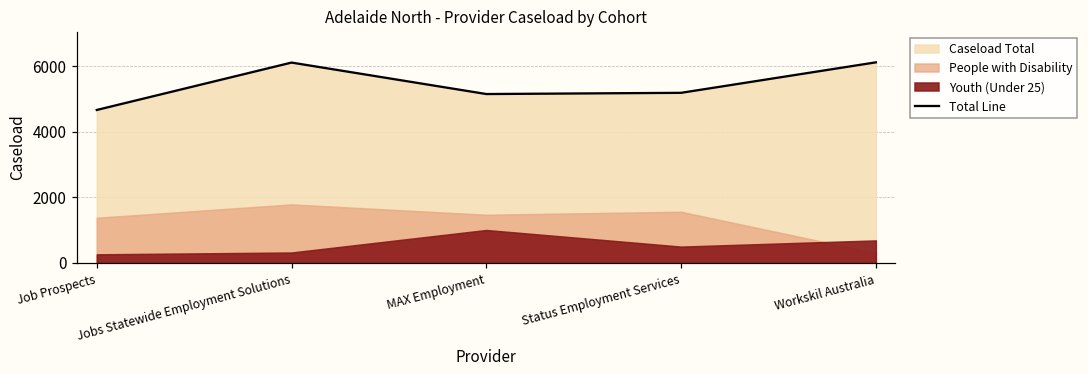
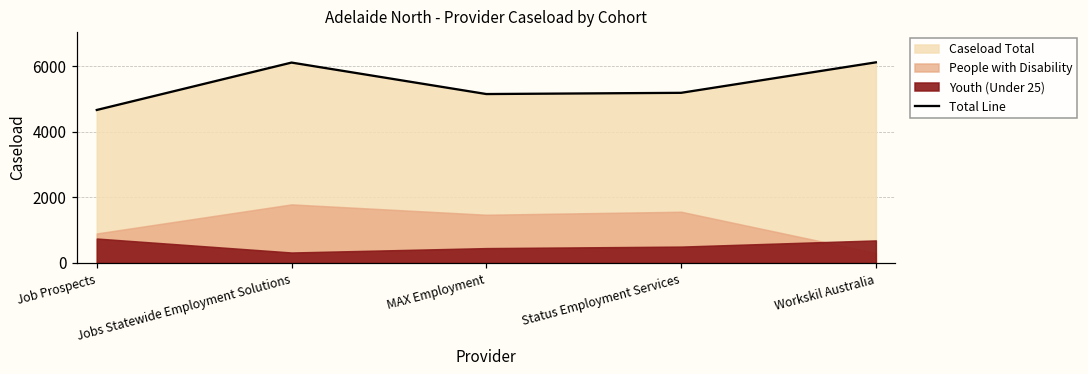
People with Disability, Job Prospects: 1400 -> 900
Youth (Under 25), Job Prospects: 300 -> 700
Youth (Under 25), MAX Employment: 1000 -> 500
